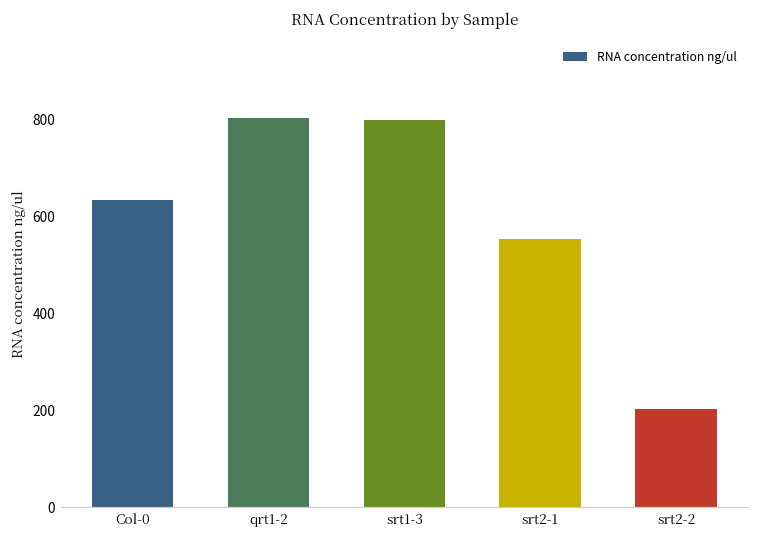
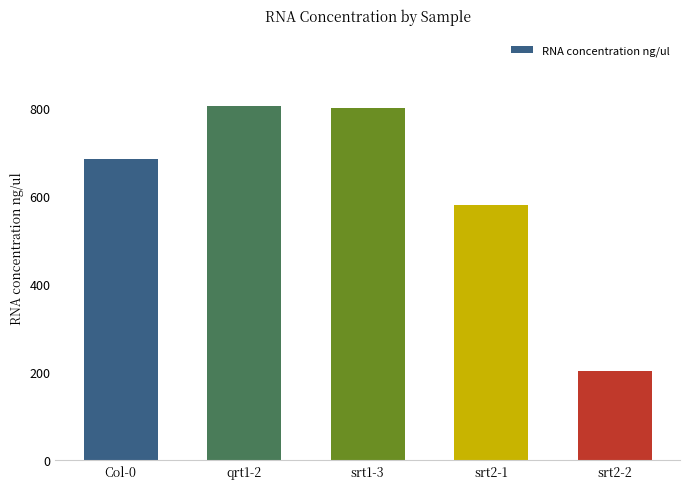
Col-0: 630 -> 680
srt2-1: 550 -> 580
